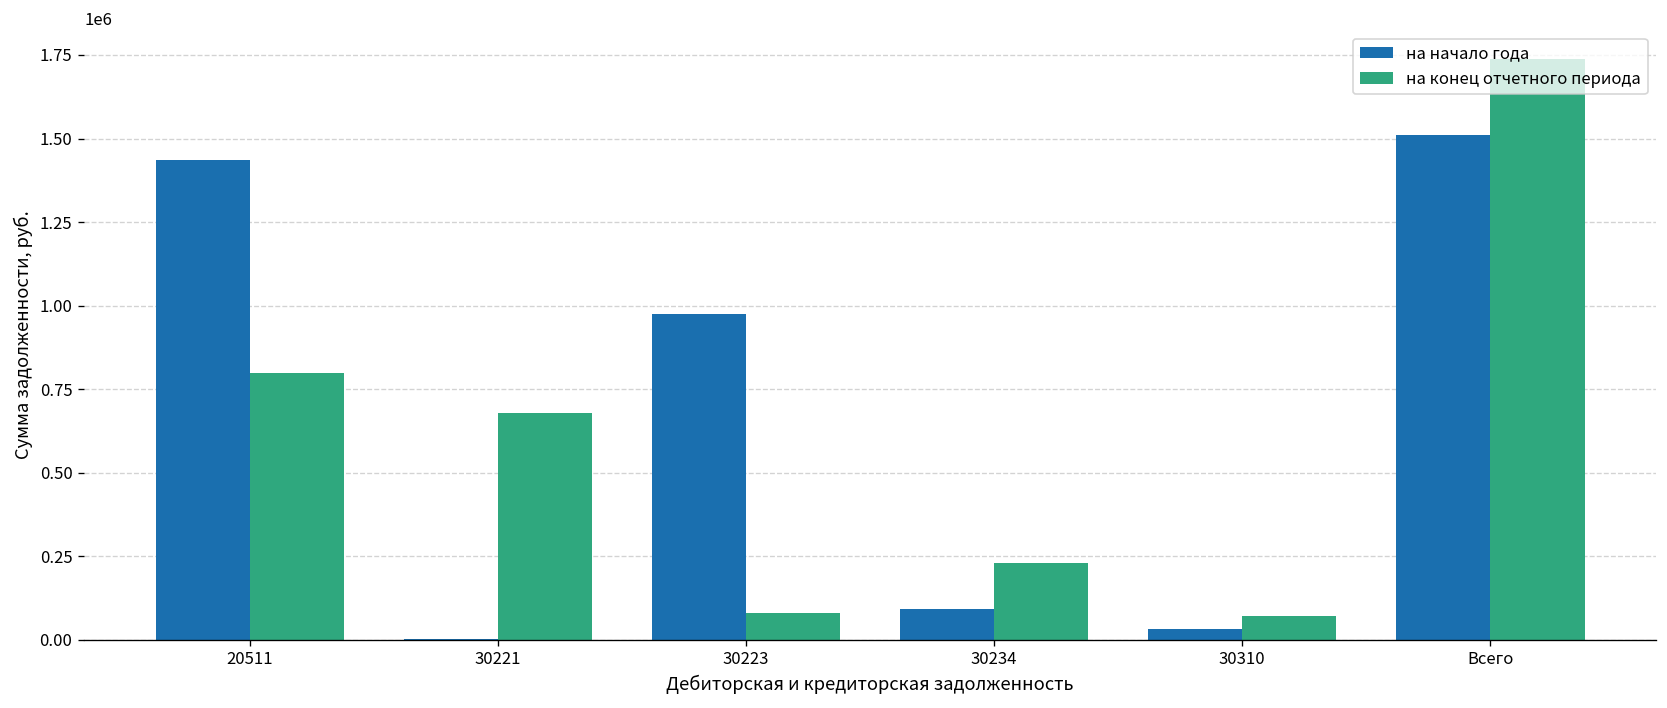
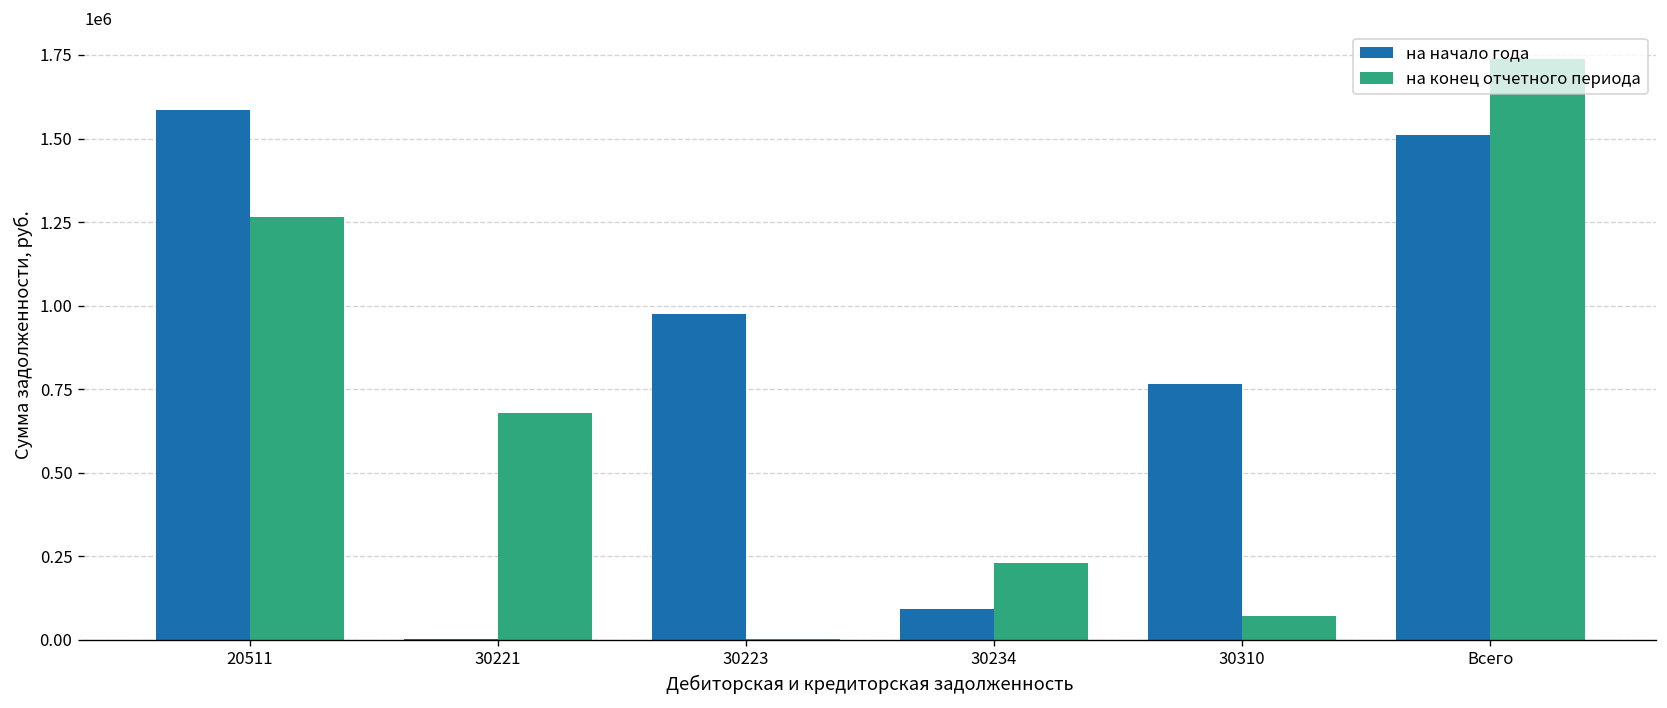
на начало года, 20511: 1430000 -> 1580000
на конец отчетного периода, 20511: 800000 -> 1270000
на конец отчетного периода, 30223: 80000 -> 0
на начало года, 30310: 30000 -> 770000
